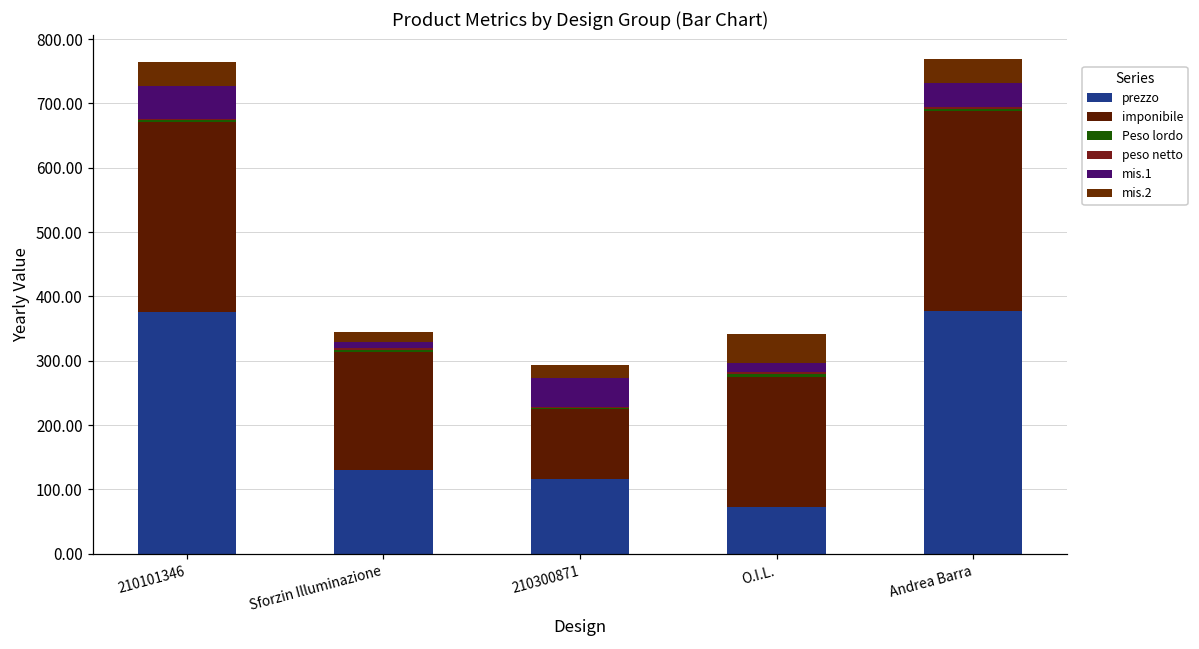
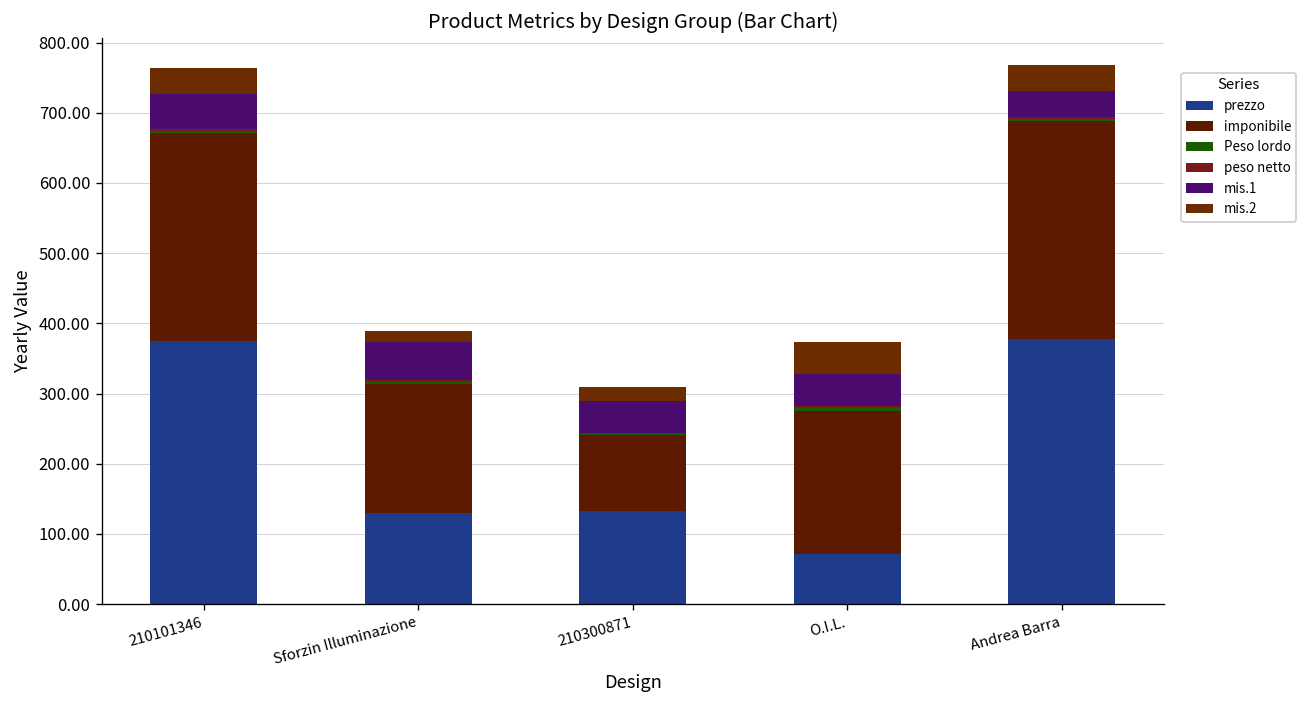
mis.1, Sforzin Illuminazione: 10 -> 60
prezzo, 210300871: 120 -> 130
mis.1, O.I.L.: 10 -> 50
